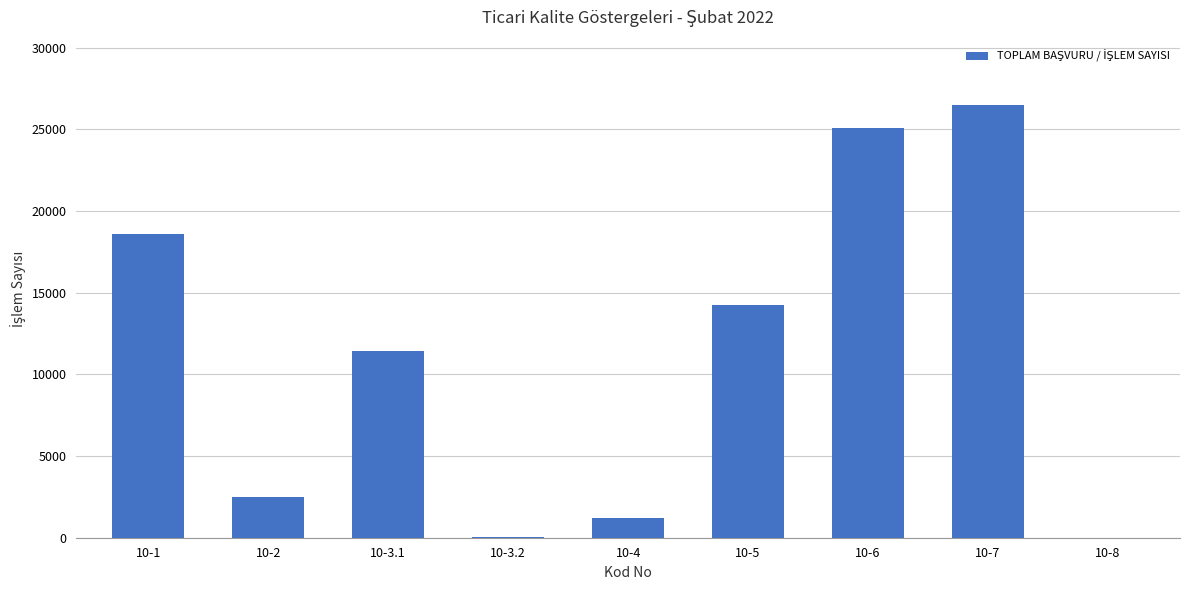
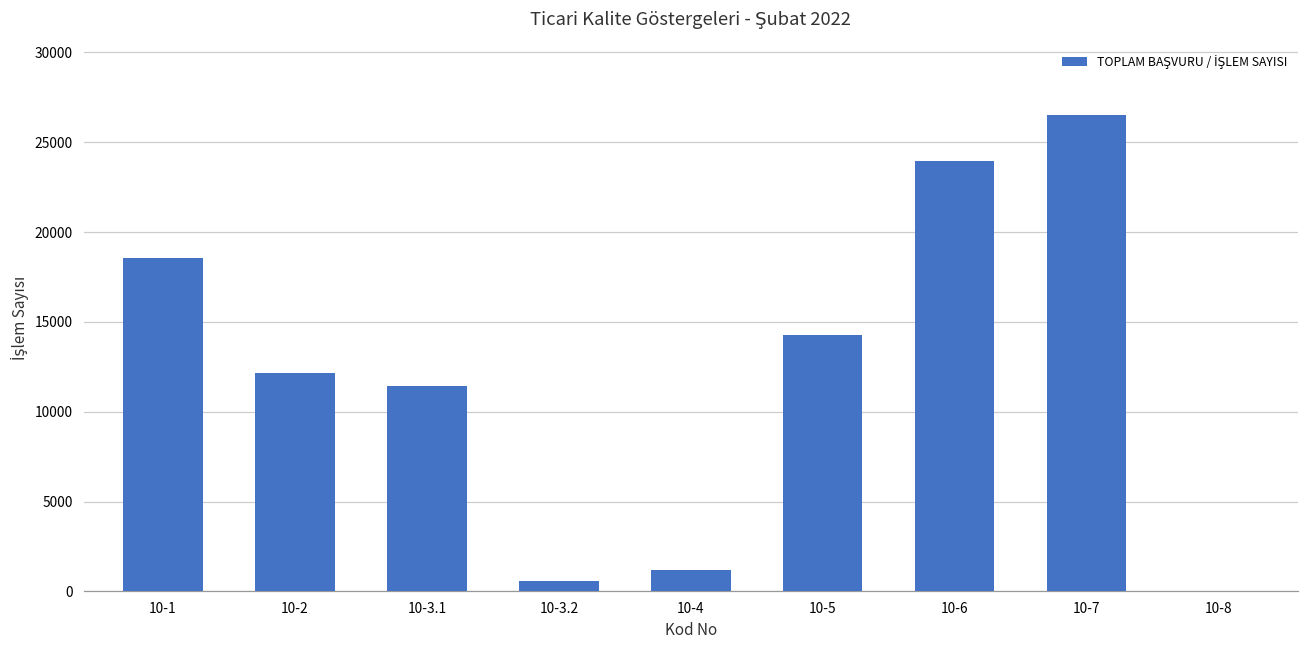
10-2: 2500 -> 12200
10-3.2: 0 -> 600
10-6: 25100 -> 24000
